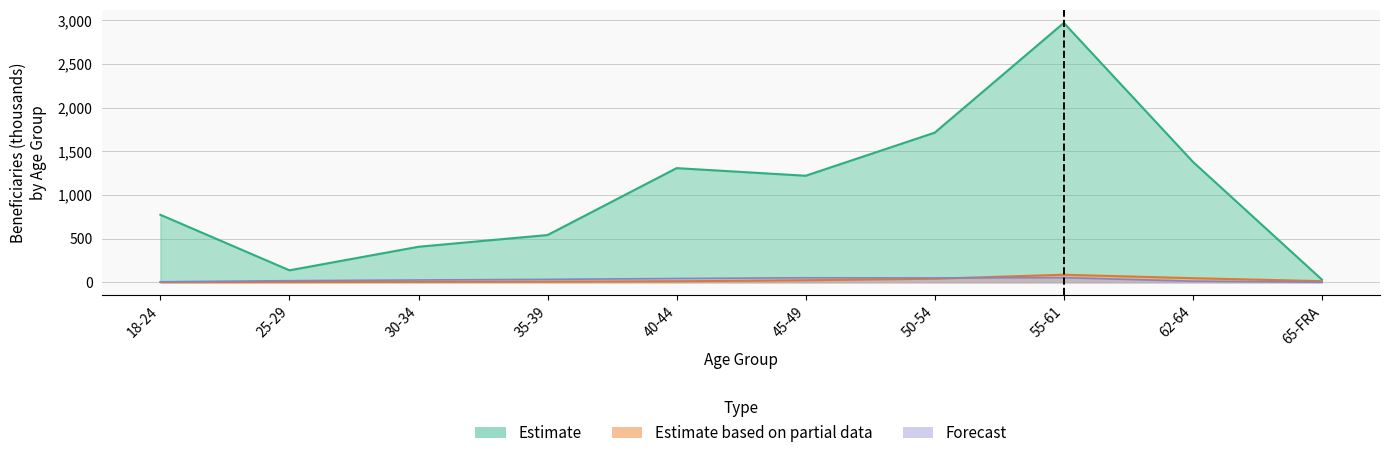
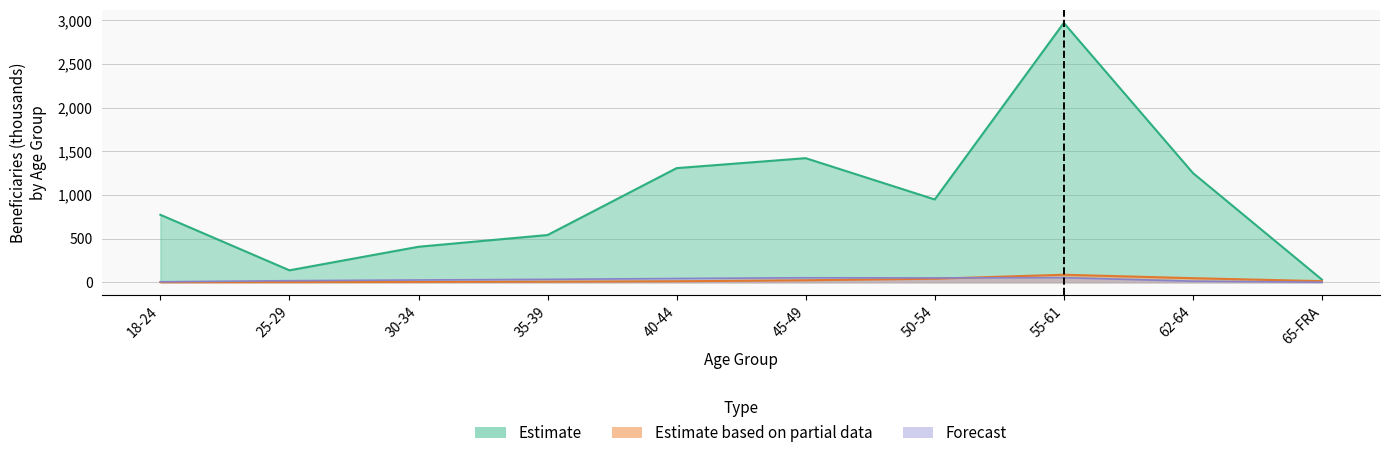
Estimate, 45-49: 1,200 -> 1,400
Estimate, 50-54: 1,700 -> 900
Estimate, 62-64: 1,400 -> 1,300
